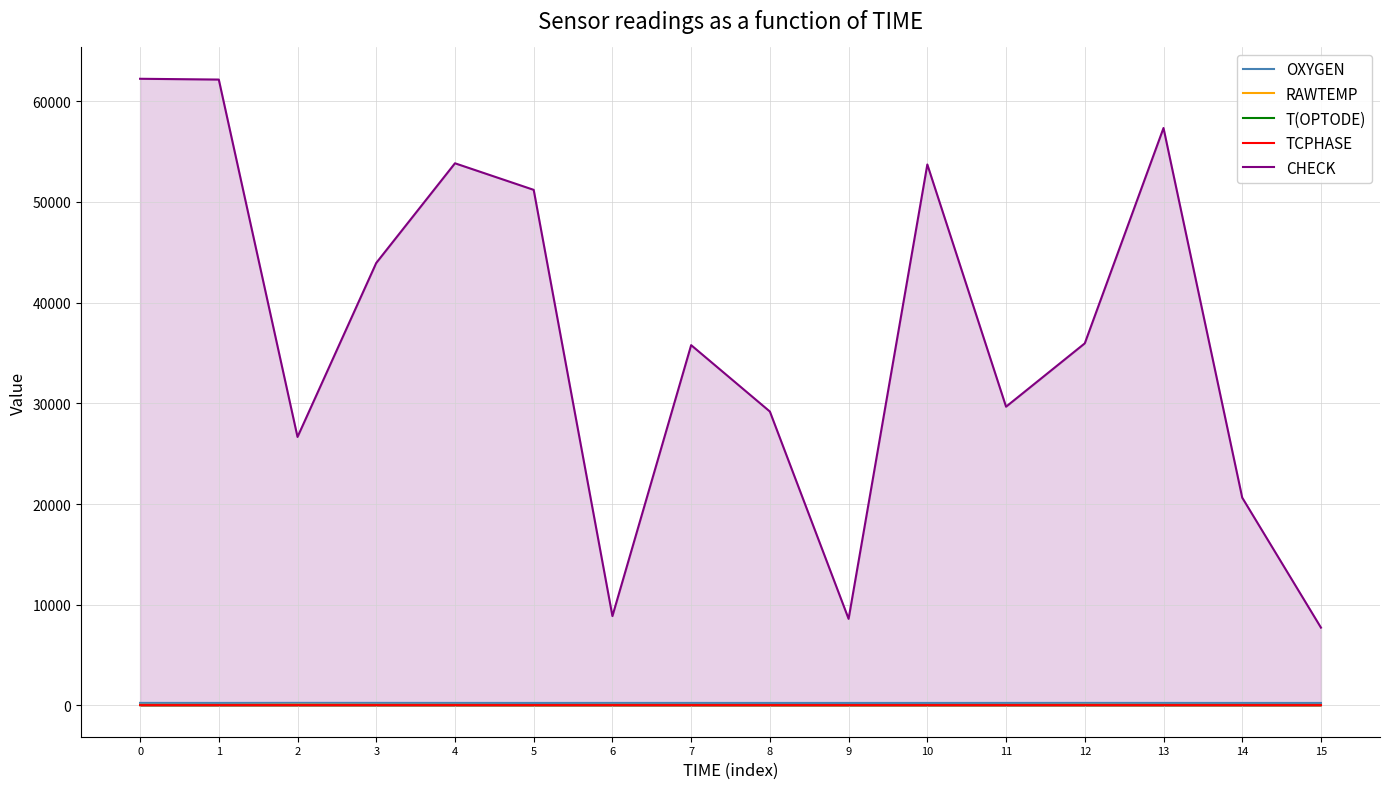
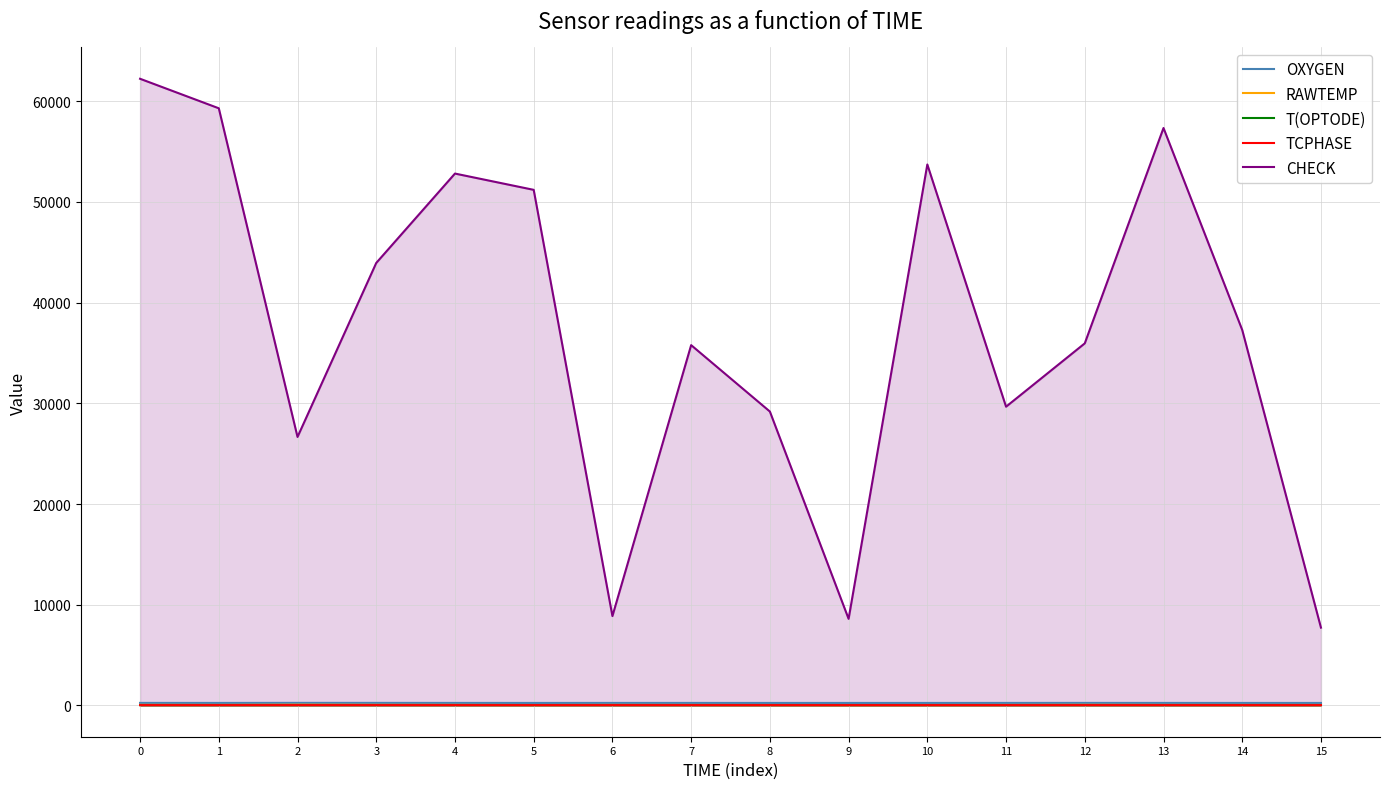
CHECK, 1: 62200 -> 59300
CHECK, 4: 53800 -> 52800
CHECK, 14: 20600 -> 37300
